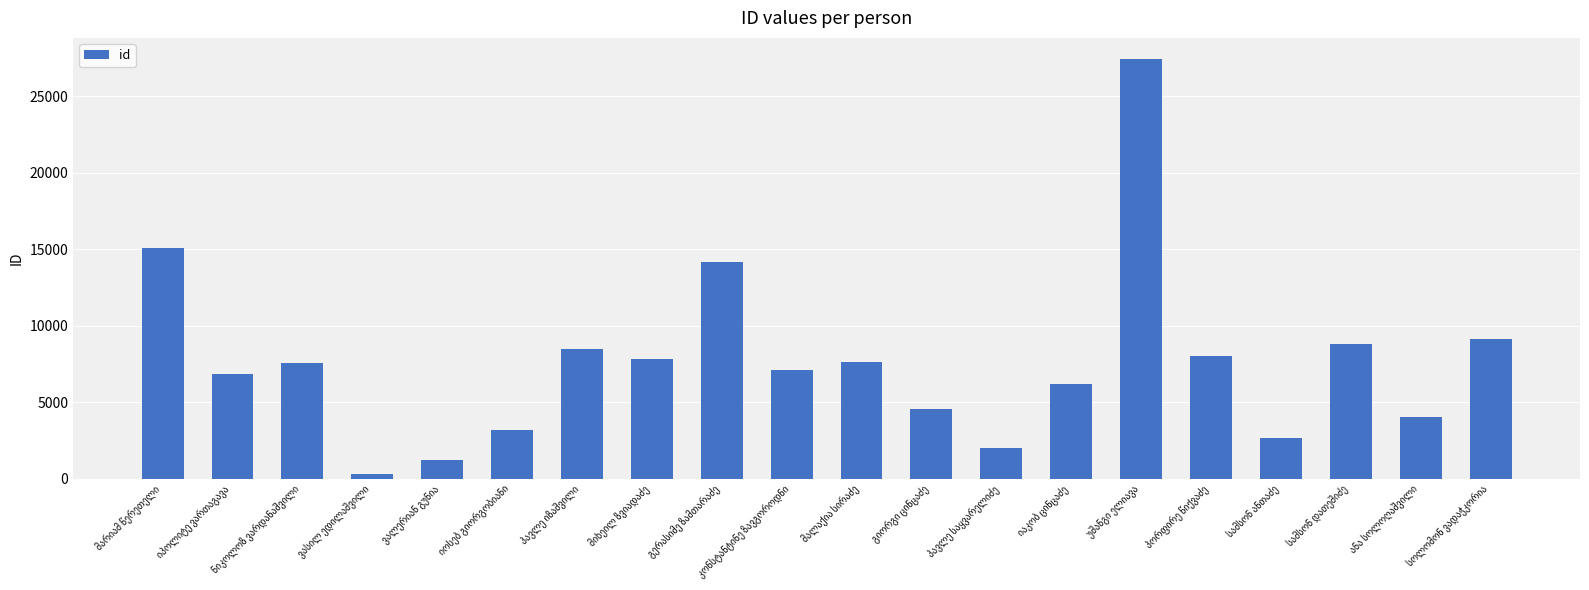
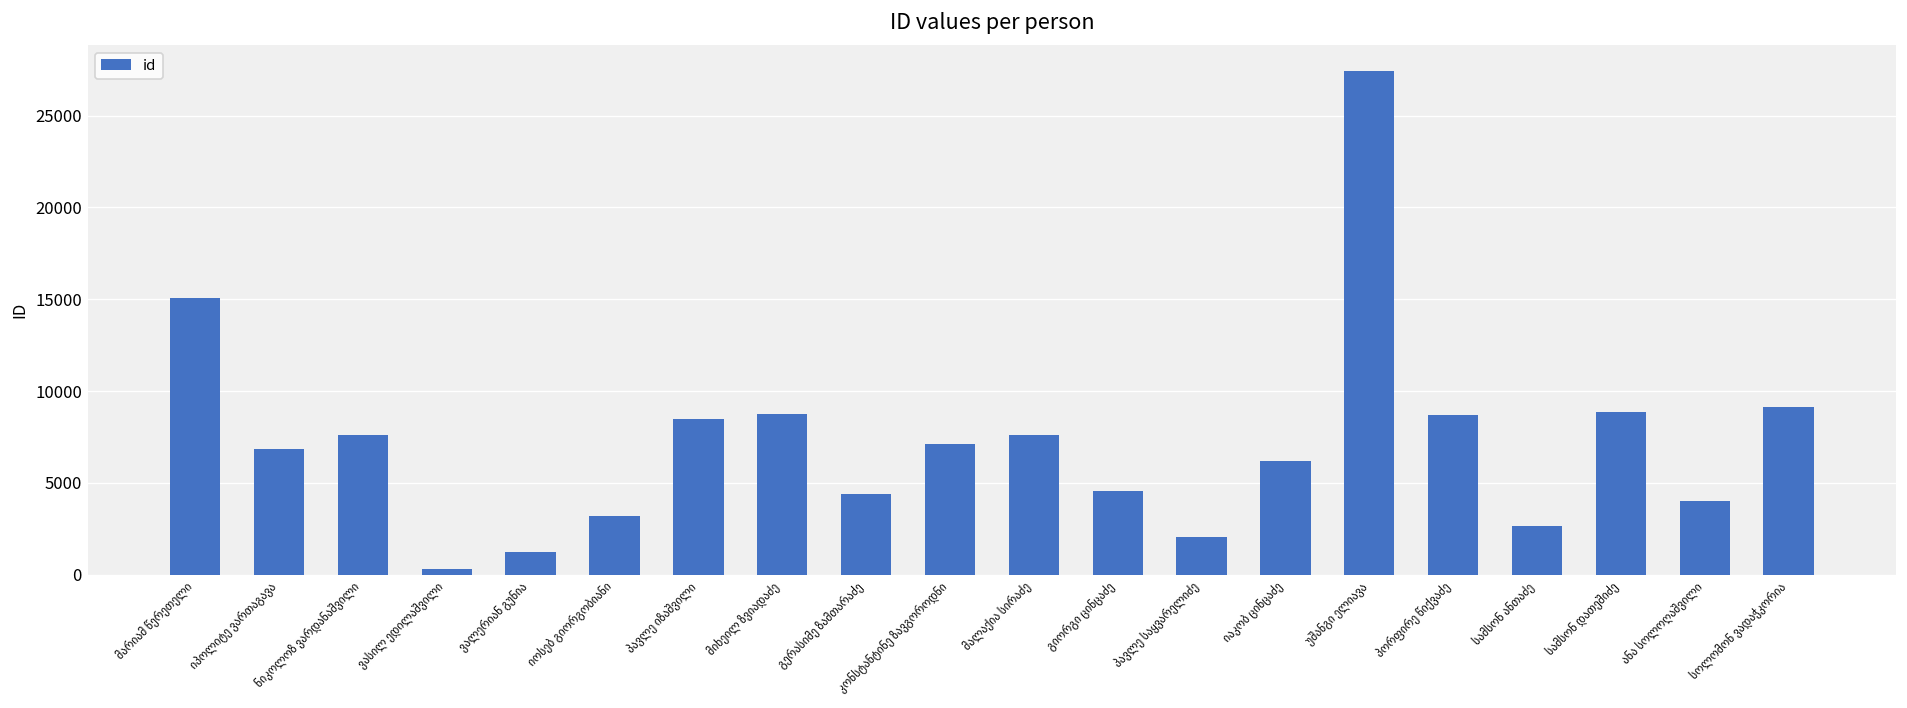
მიხეილ ზვიადაძე: 7800 -> 8800
გერასიმე ზამთარაძე: 14200 -> 4400
პორფირე წიქვაძე: 8100 -> 8700
